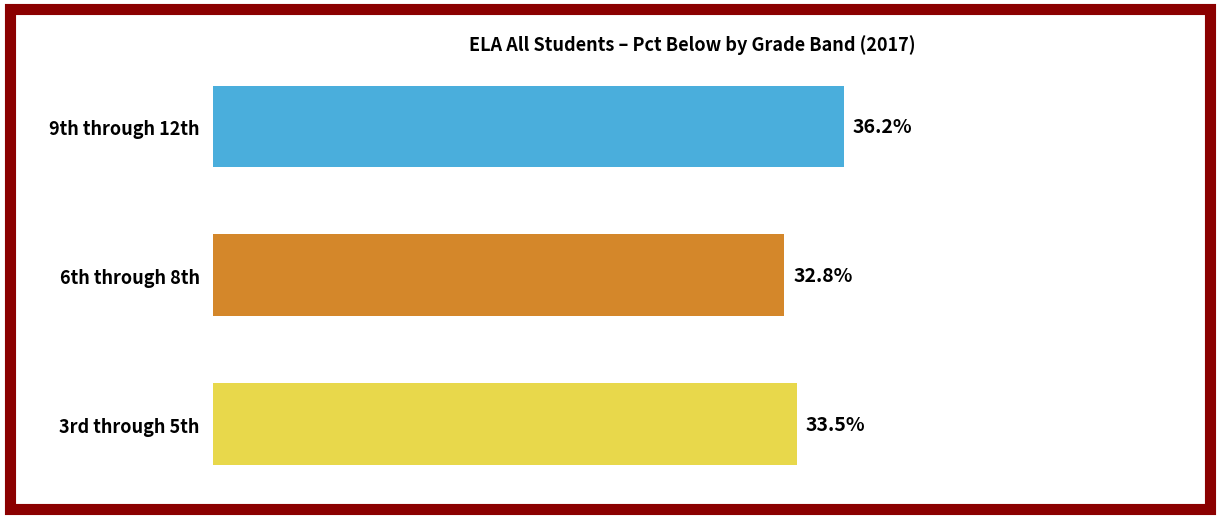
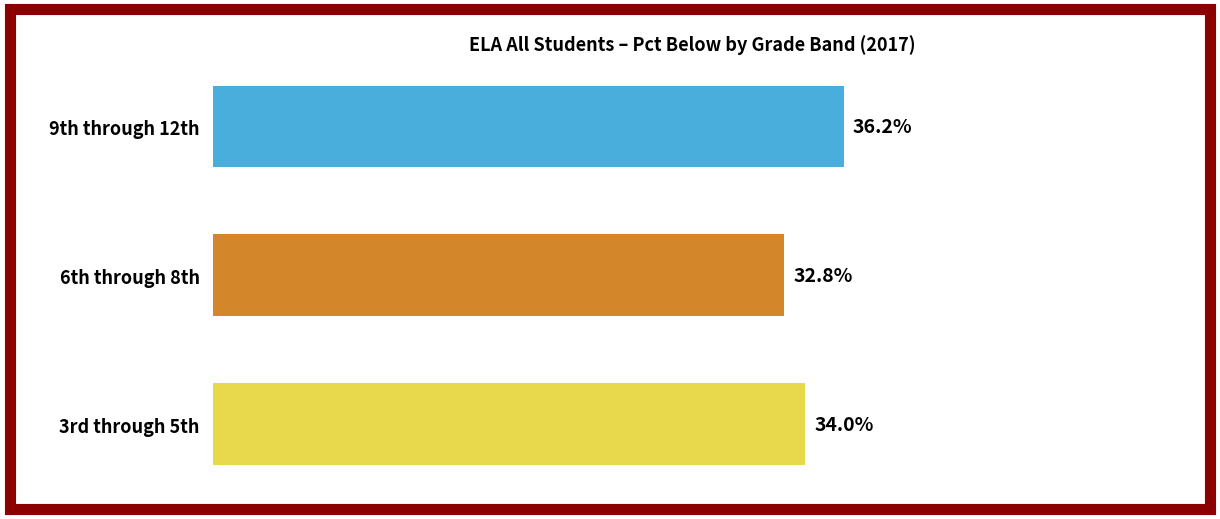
3rd through 5th: 33.5% -> 34.0%
